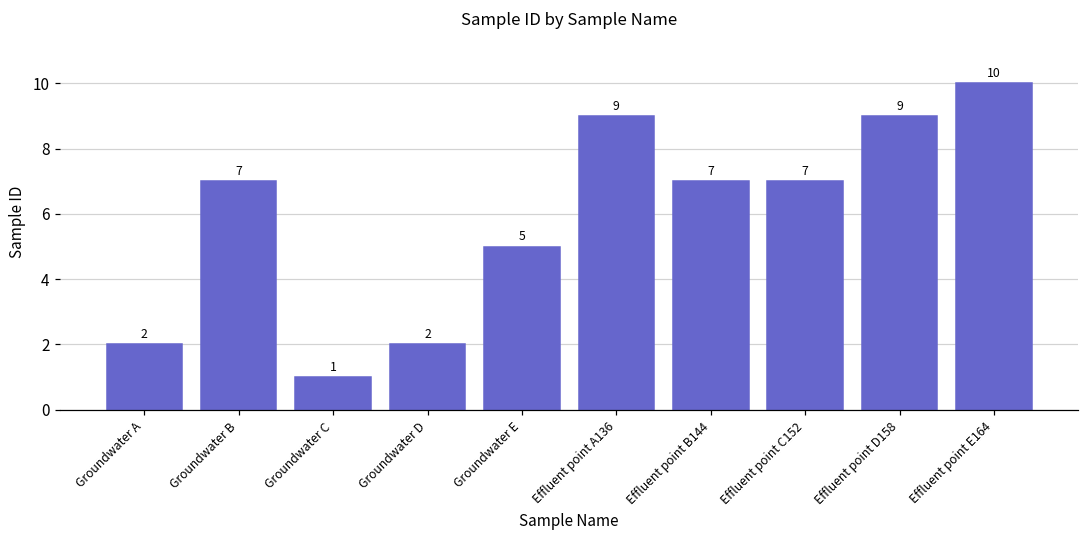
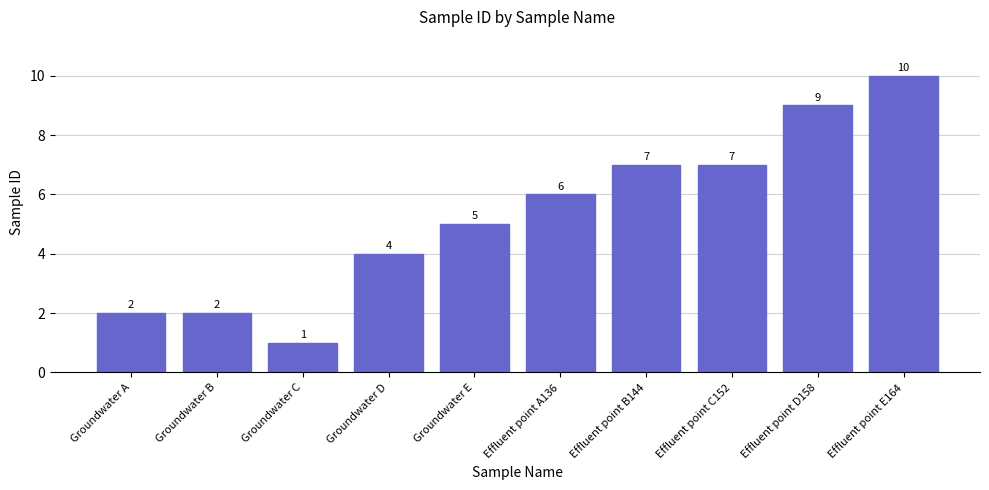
Groundwater B: 7 -> 2
Groundwater D: 2 -> 4
Effluent point A136: 9 -> 6
